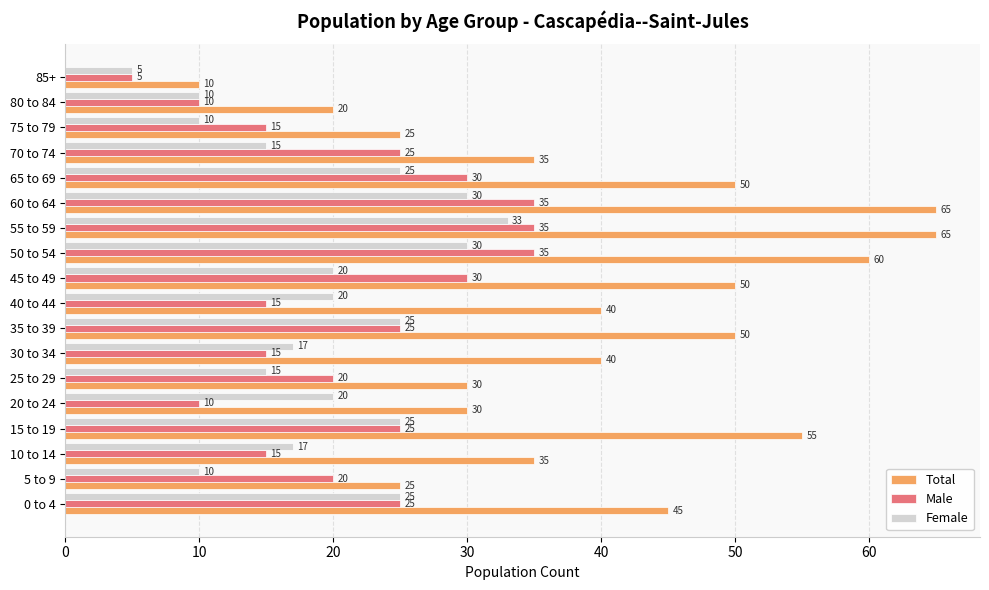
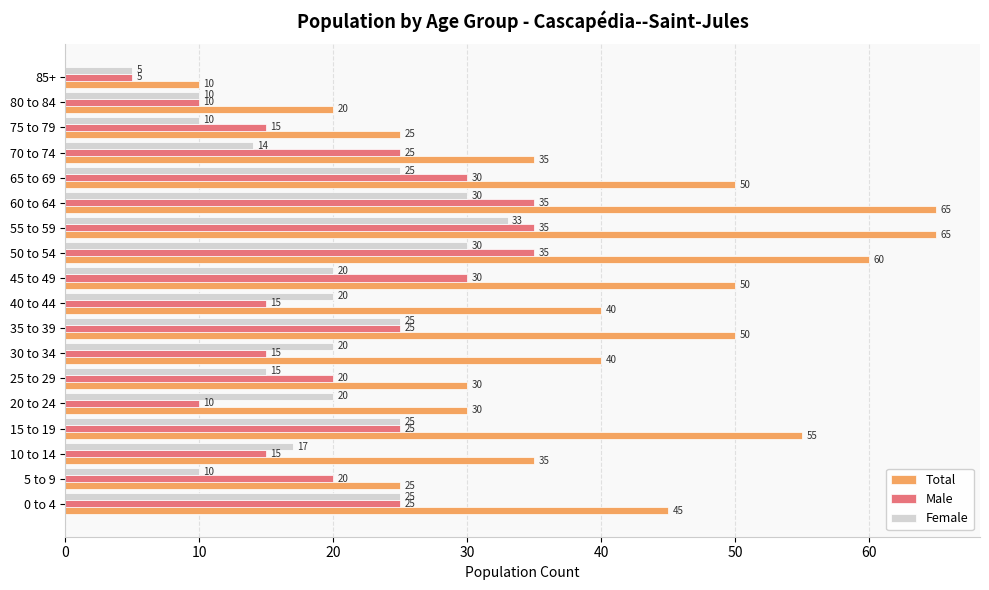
Female, 70 to 74: 15 -> 14
Female, 30 to 34: 17 -> 20
